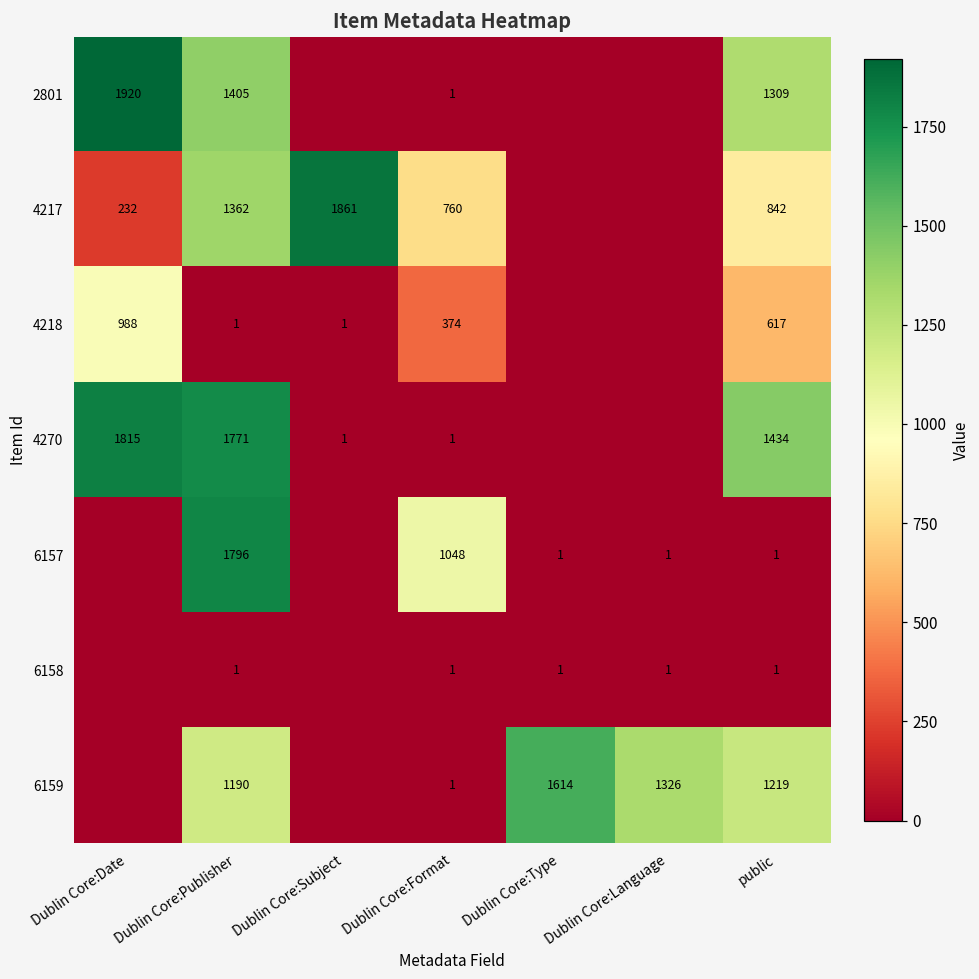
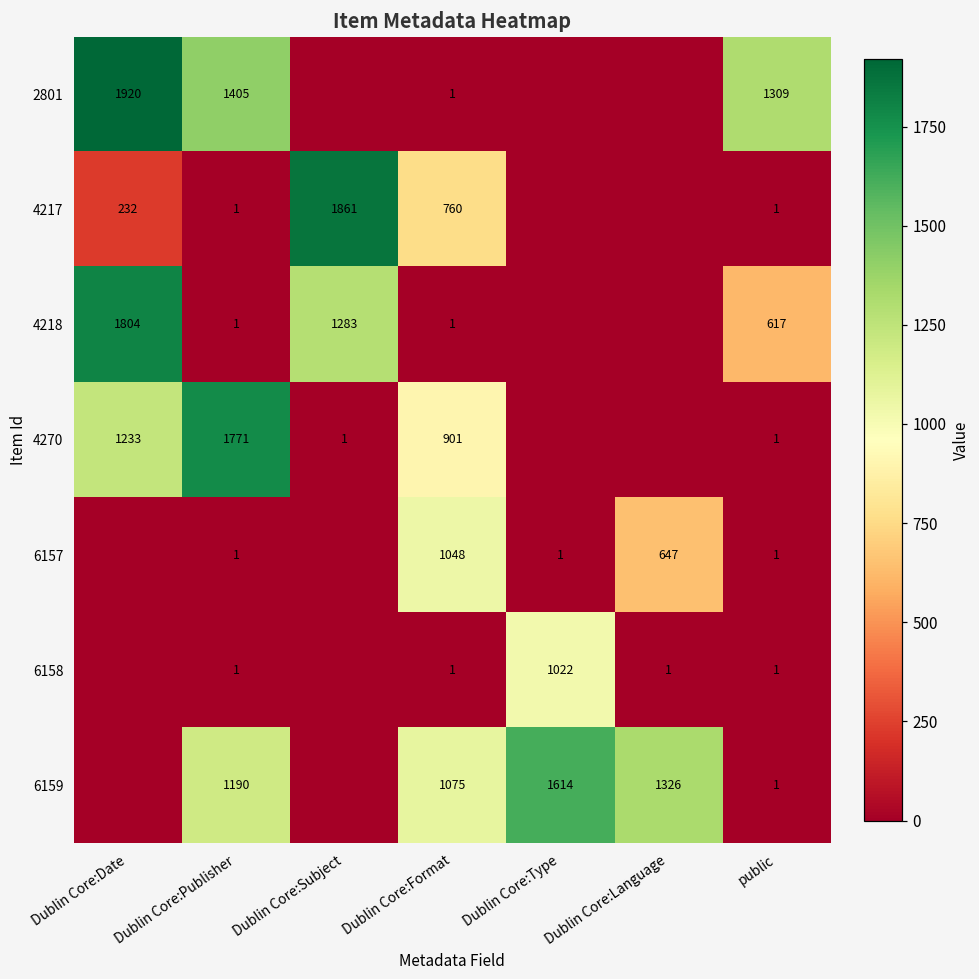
4217, Dublin Core:Publisher: 1362 -> 1
4217, public: 842 -> 1
4218, Dublin Core:Date: 988 -> 1804
4218, Dublin Core:Subject: 1 -> 1283
4218, Dublin Core:Format: 374 -> 1
4270, Dublin Core:Date: 1815 -> 1233
4270, Dublin Core:Format: 1 -> 901
4270, public: 1434 -> 1
6157, Dublin Core:Publisher: 1796 -> 1
6157, Dublin Core:Language: 1 -> 647
6158, Dublin Core:Type: 1 -> 1022
6159, Dublin Core:Format: 1 -> 1075
6159, public: 1219 -> 1
